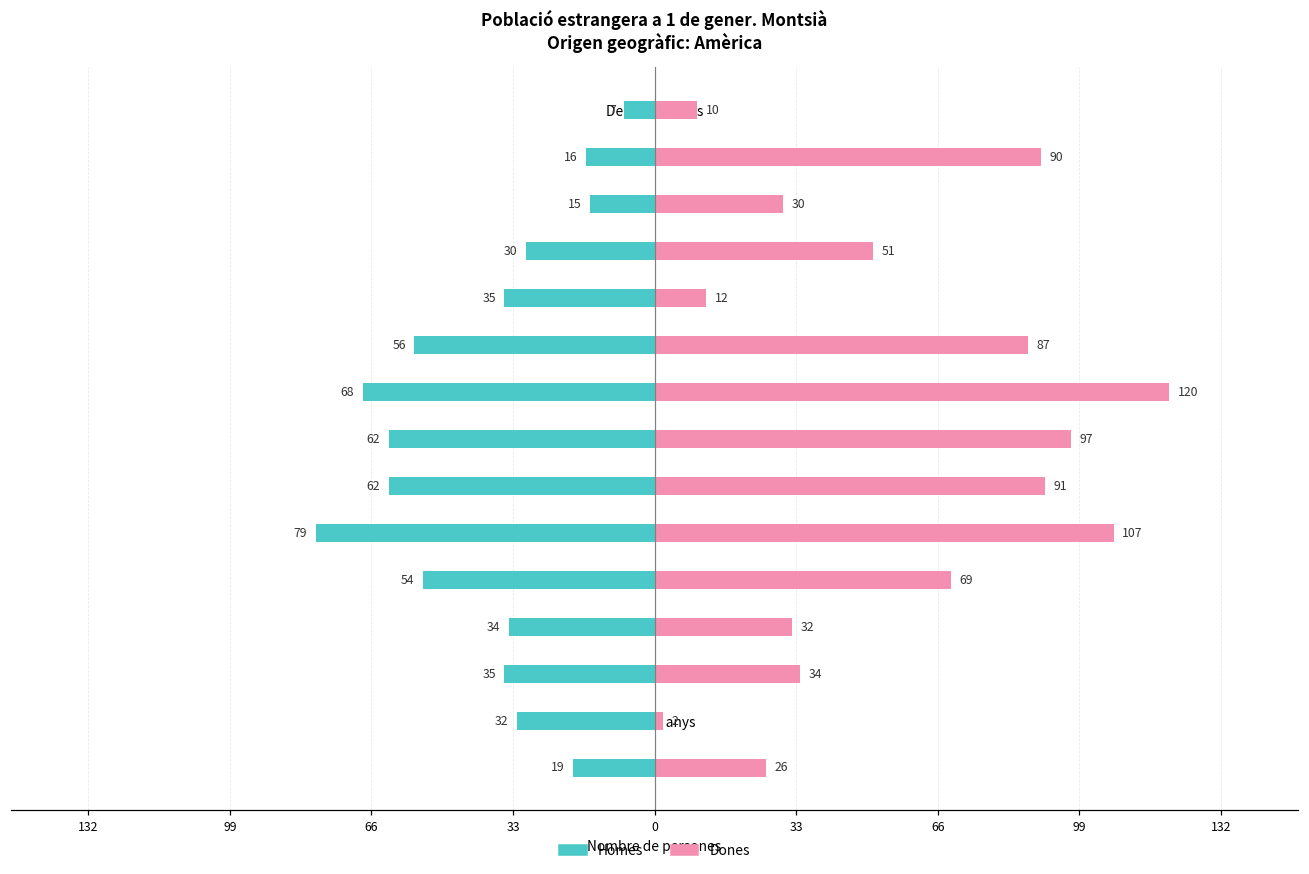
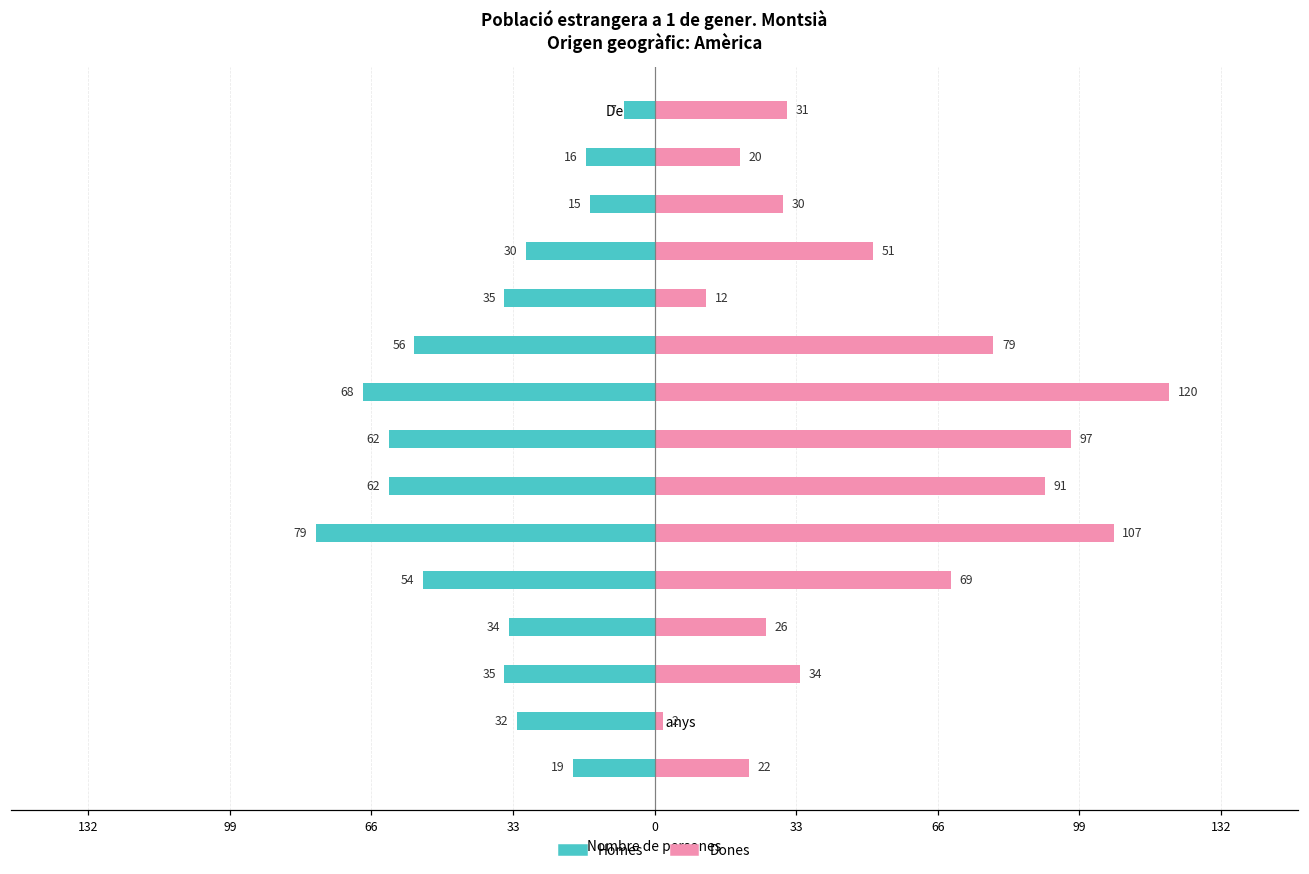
Dones, De 70 a 74 anys: 10 -> 31
Dones, De 65 a 69 anys: 90 -> 20
Dones, De 45 a 49 anys: 87 -> 79
Dones, De 15 a 19 anys: 32 -> 26
Dones, De 0 a 4 anys: 26 -> 22
